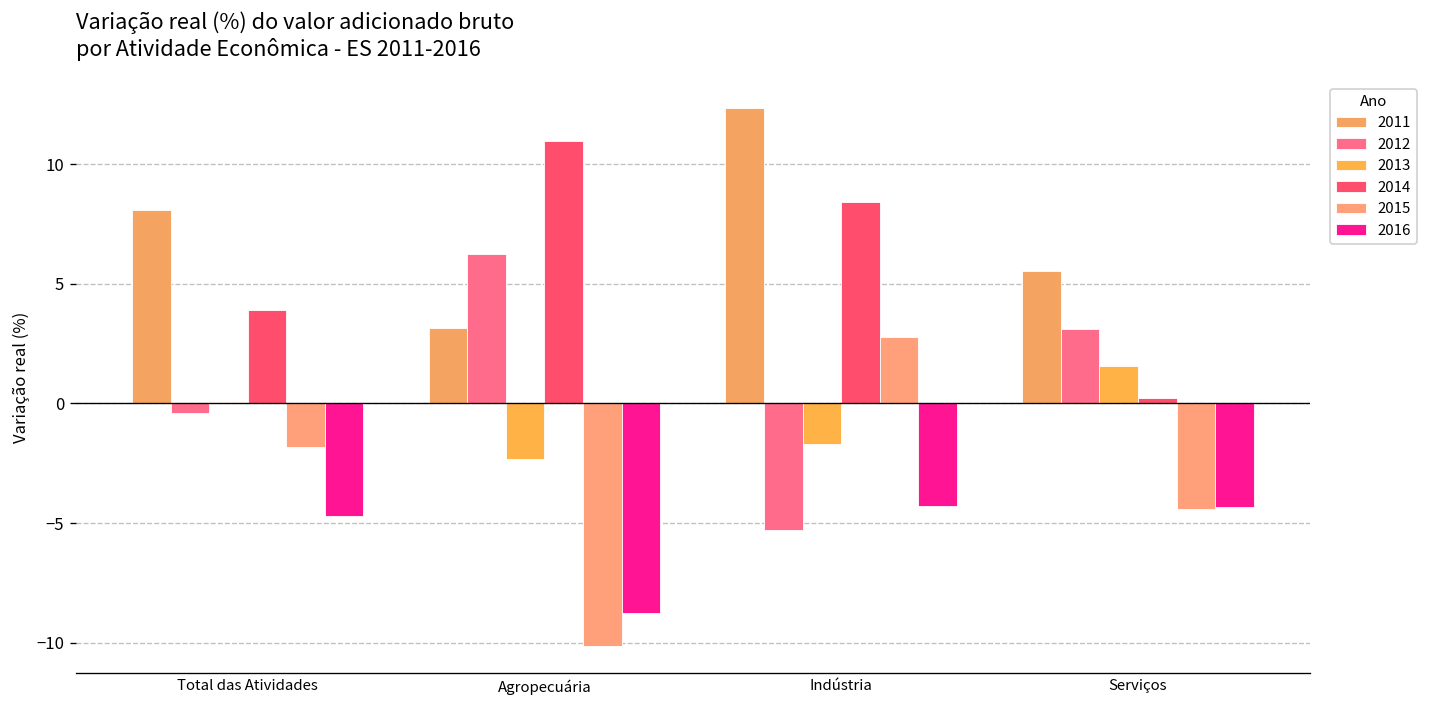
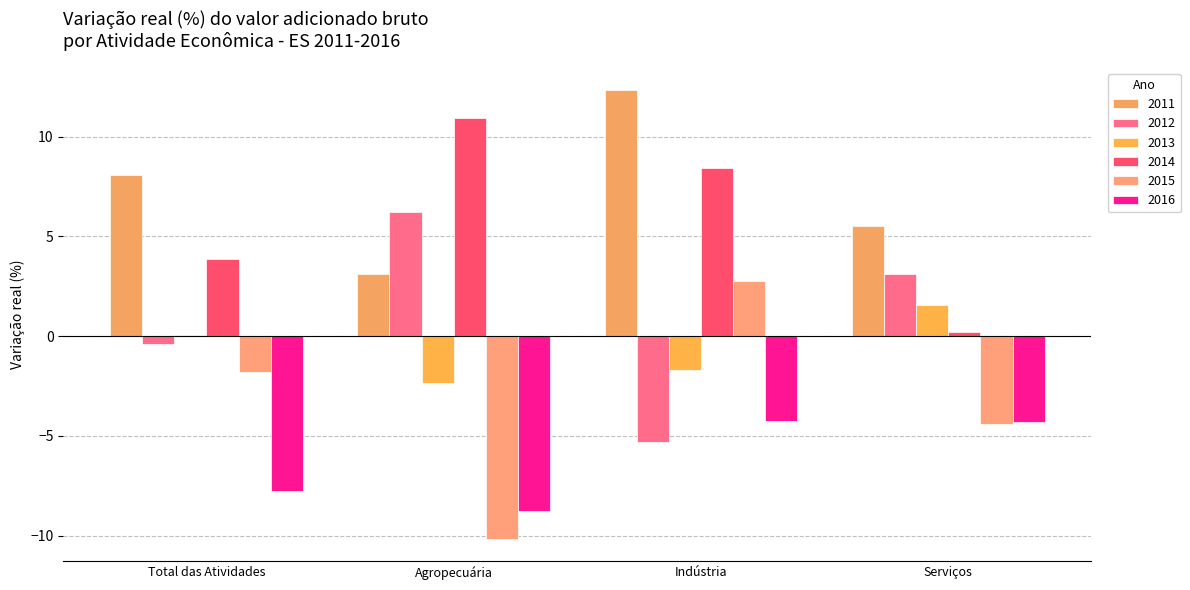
2016, Total das Atividades: -4.7 -> -7.7
